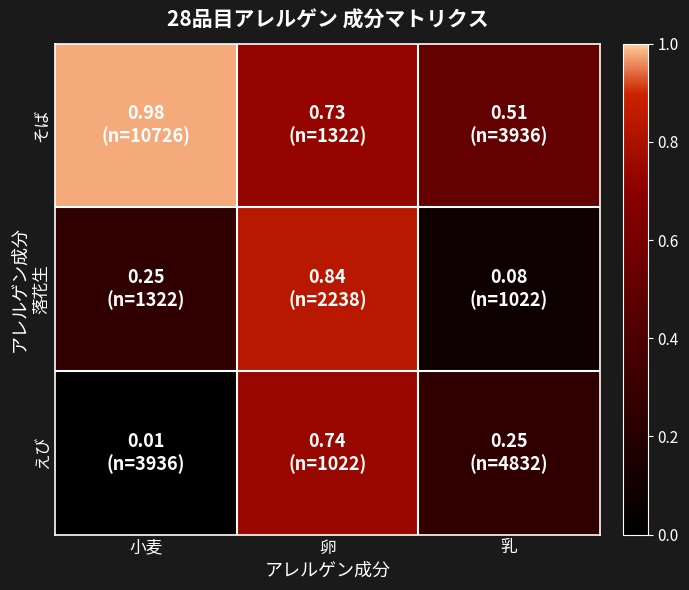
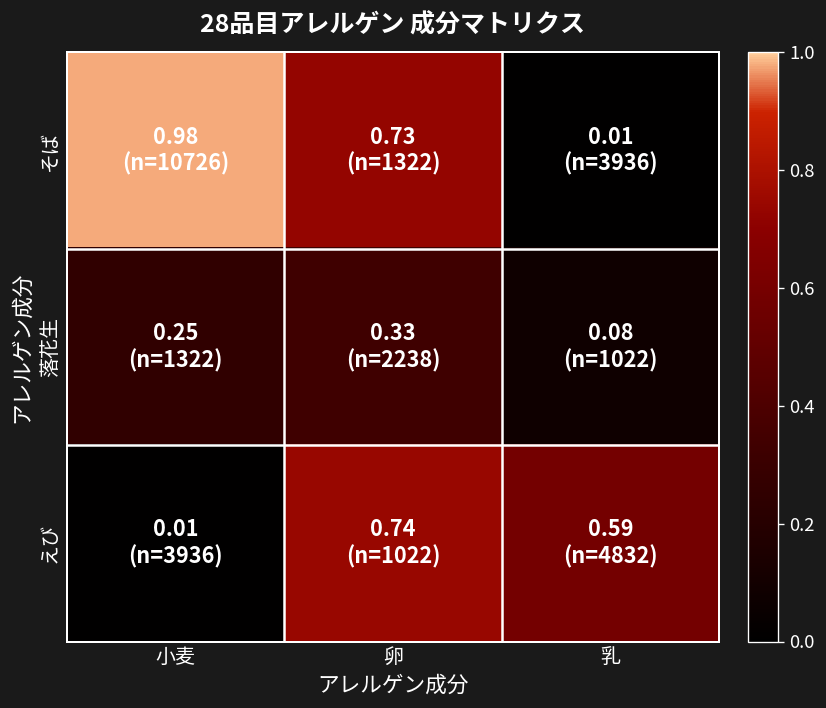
そば, 乳: 0.51 -> 0.01
落花生, 卵: 0.84 -> 0.33
えび, 乳: 0.25 -> 0.59
